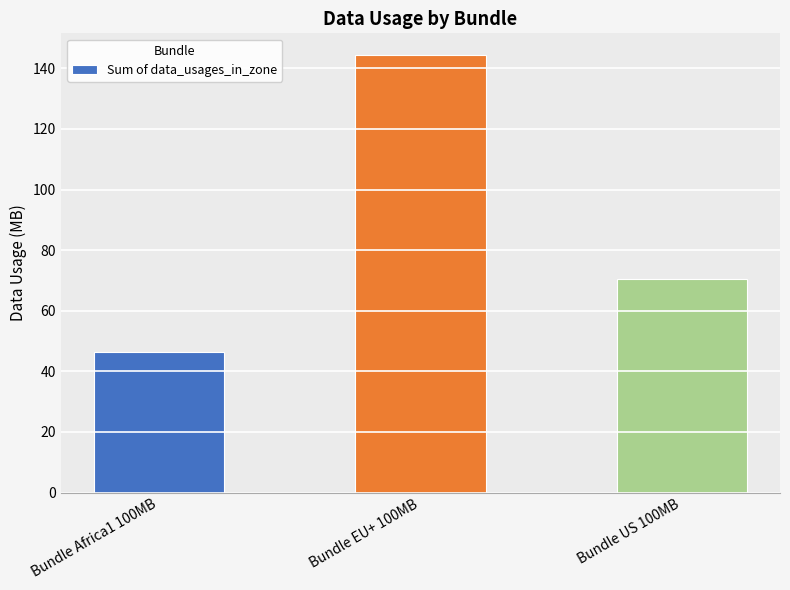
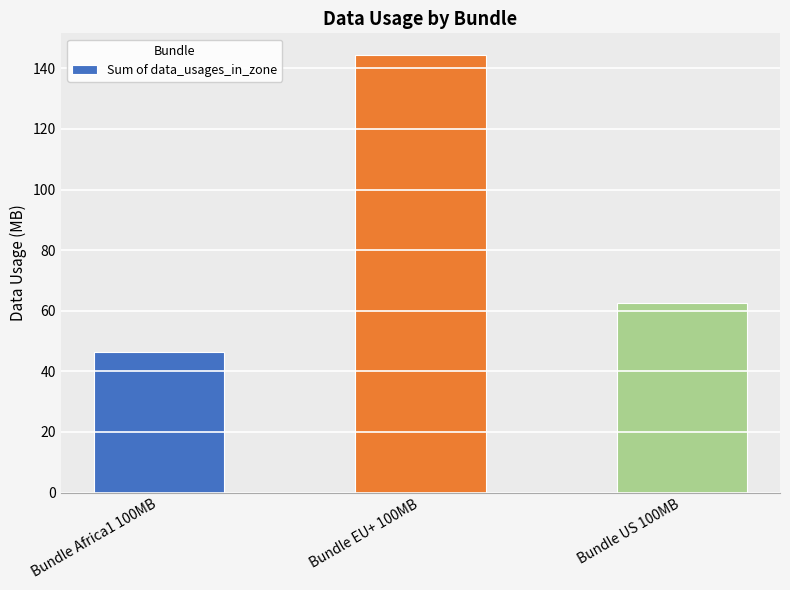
Bundle US 100MB: 70 -> 63
